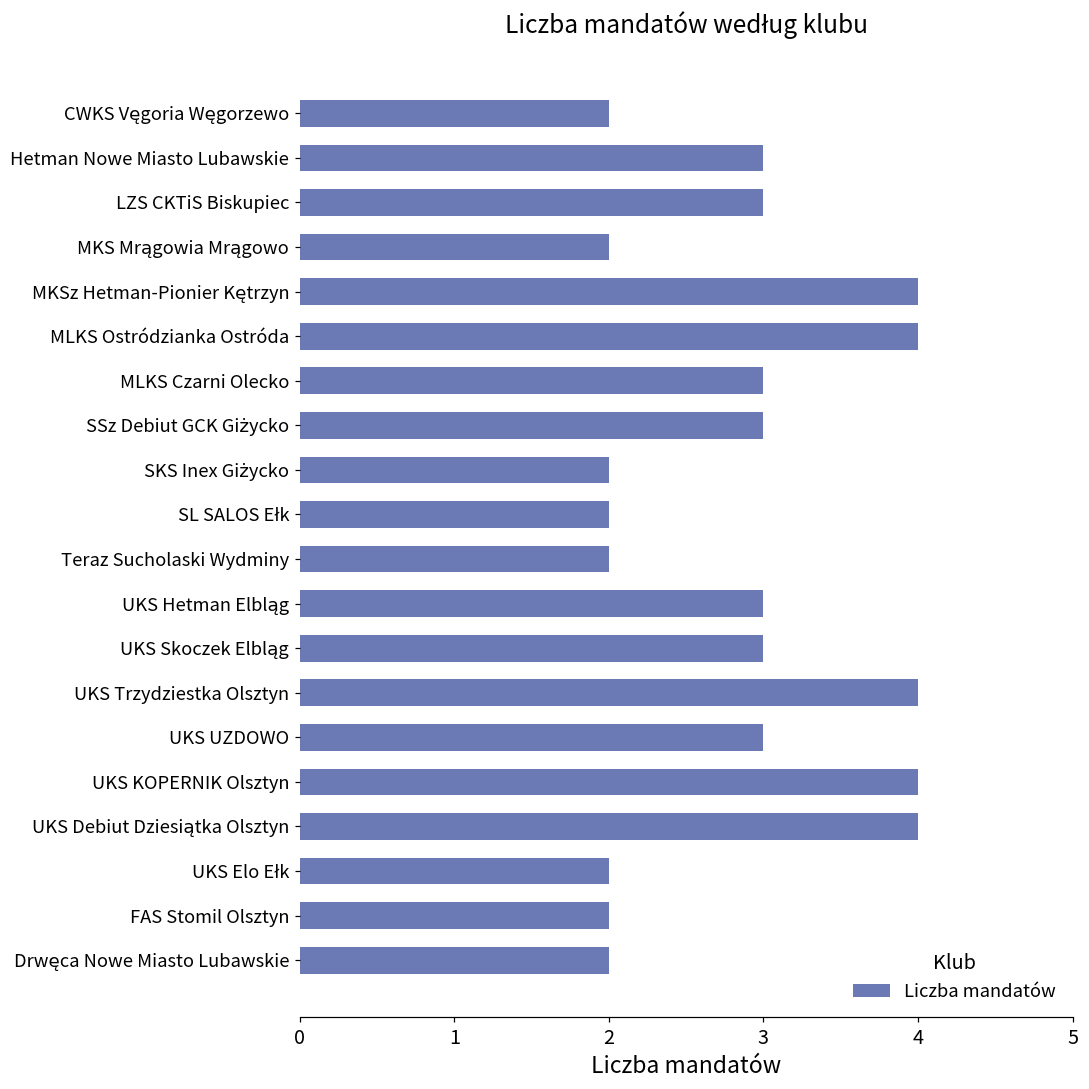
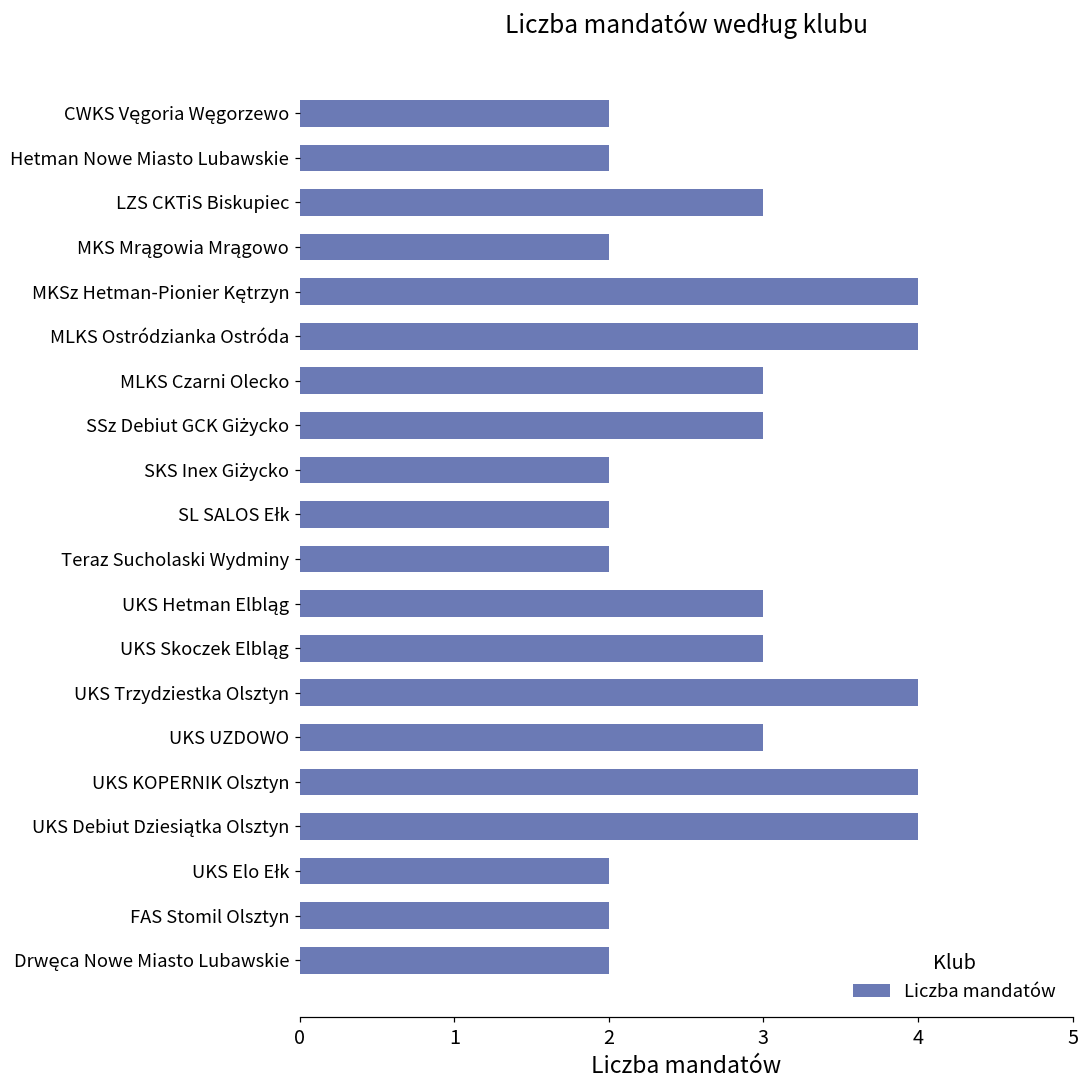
Hetman Nowe Miasto Lubawskie: 3 -> 2
